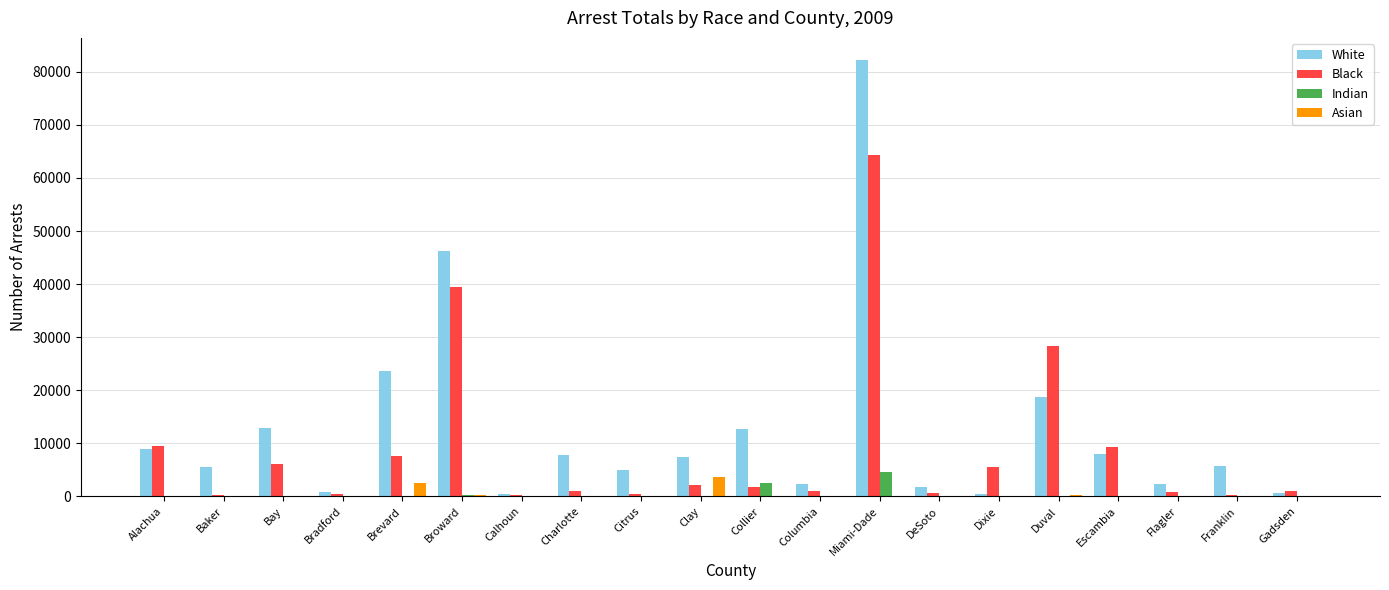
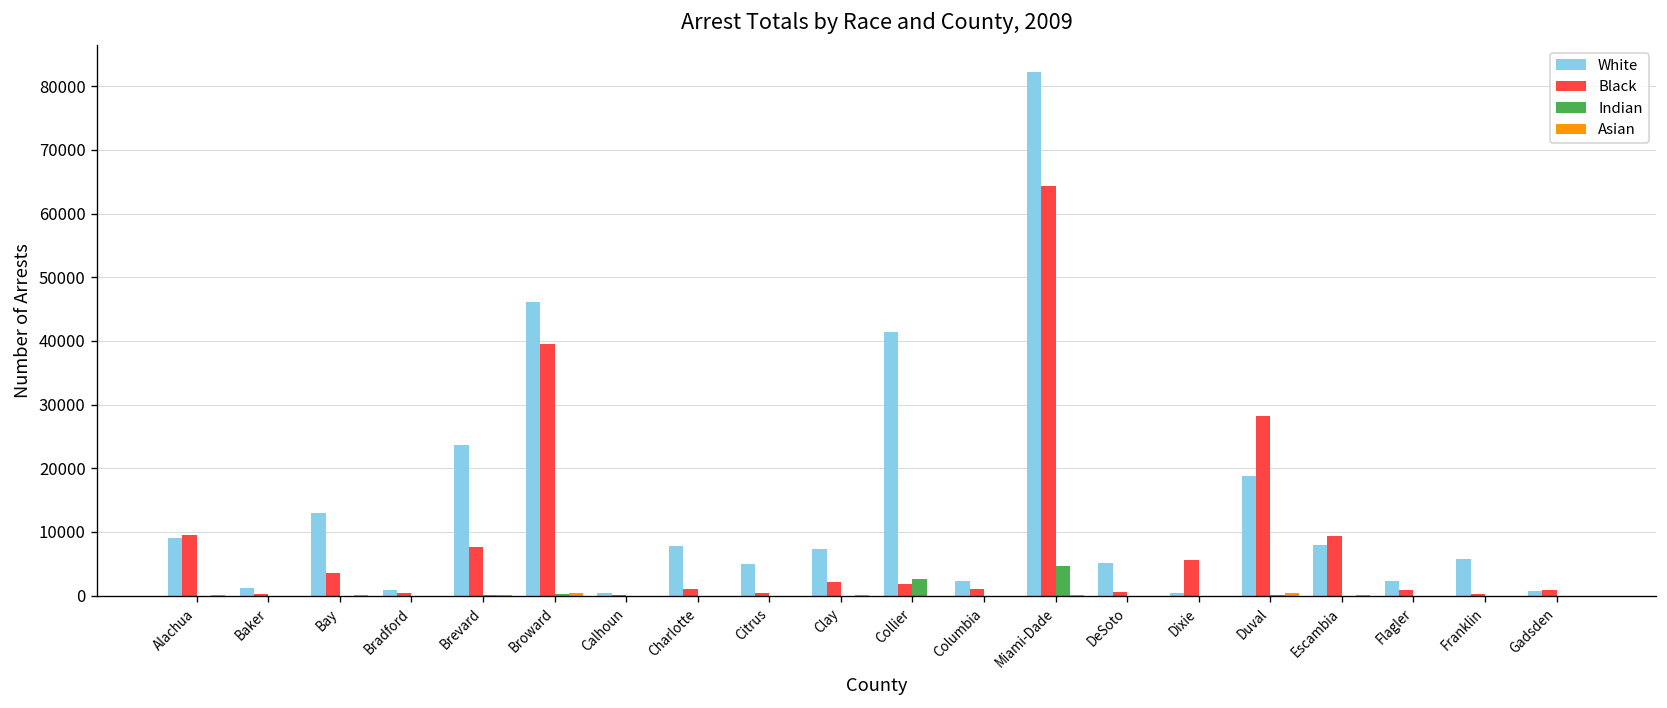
White, Baker: 6000 -> 1000
Black, Bay: 6000 -> 4000
Asian, Brevard: 3000 -> 0
Asian, Clay: 4000 -> 0
White, Collier: 13000 -> 41000
White, DeSoto: 2000 -> 5000
